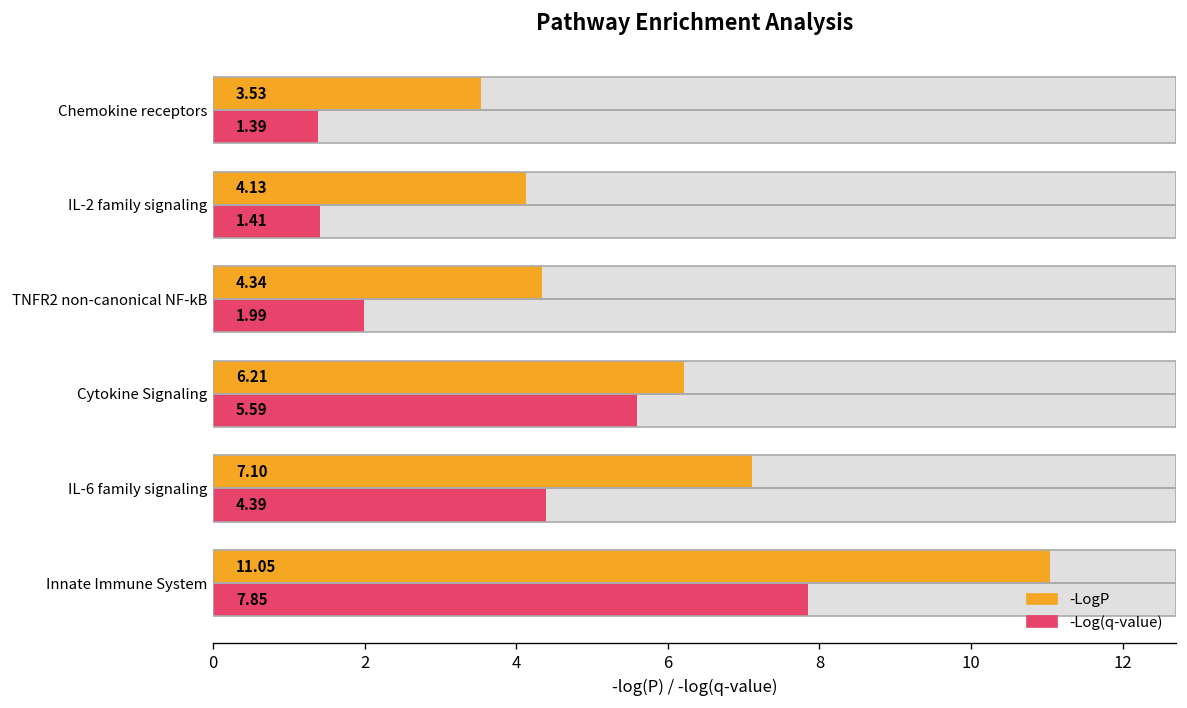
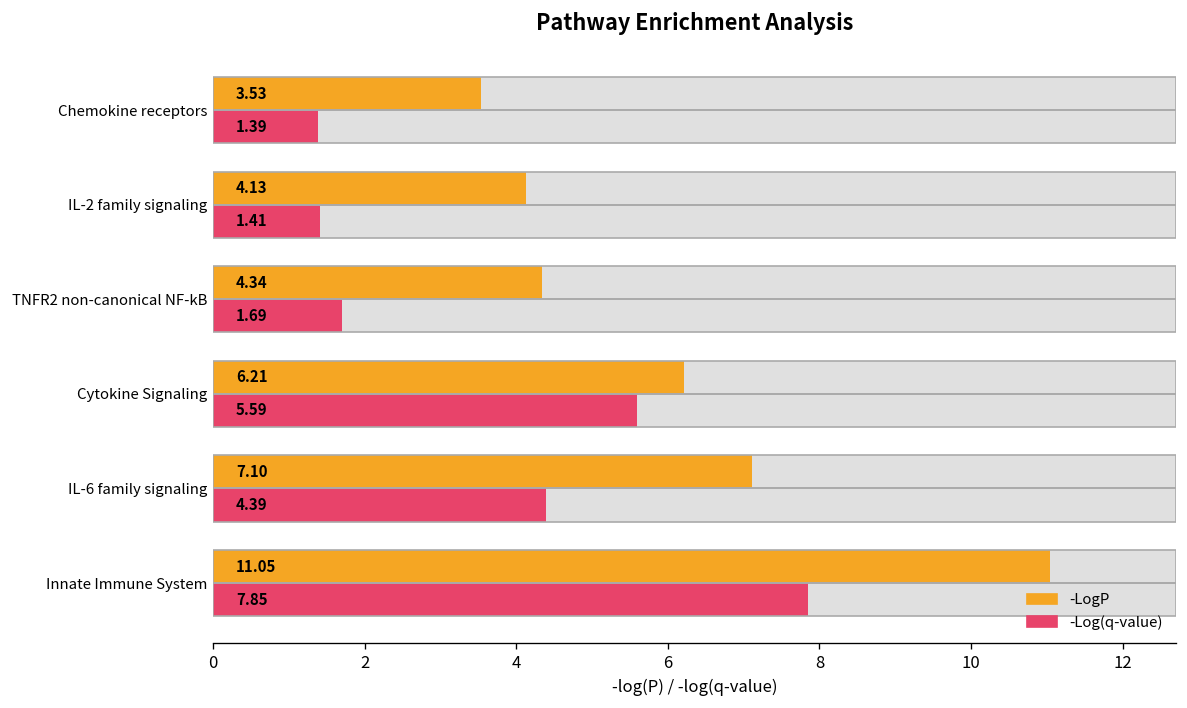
-Log(q-value), TNFR2 non-canonical NF-kB: 1.99 -> 1.69
